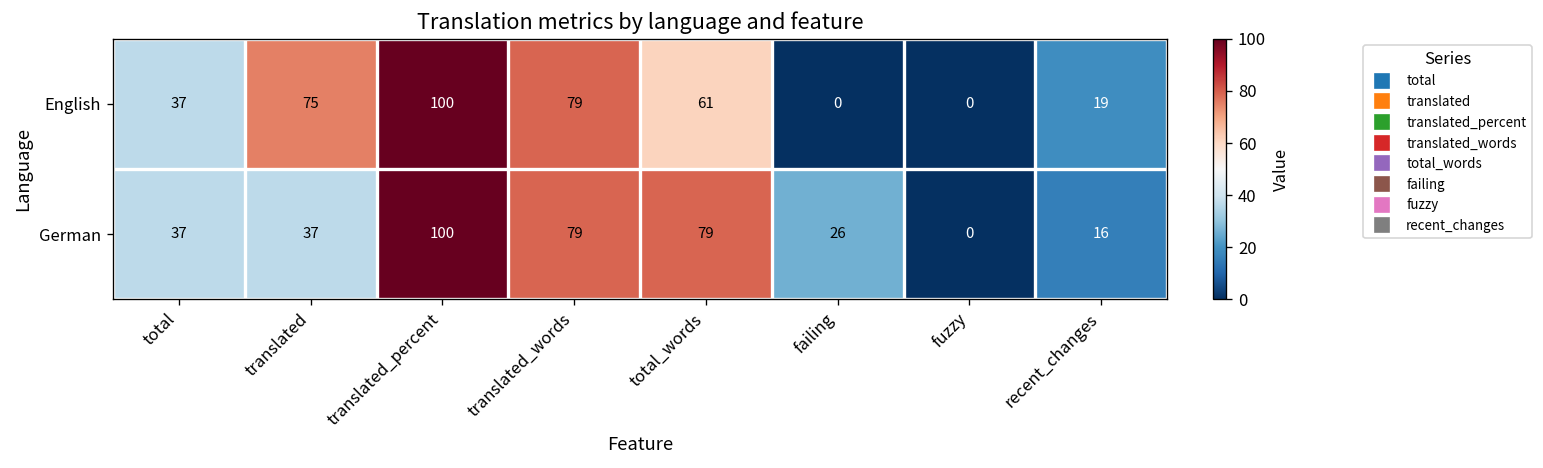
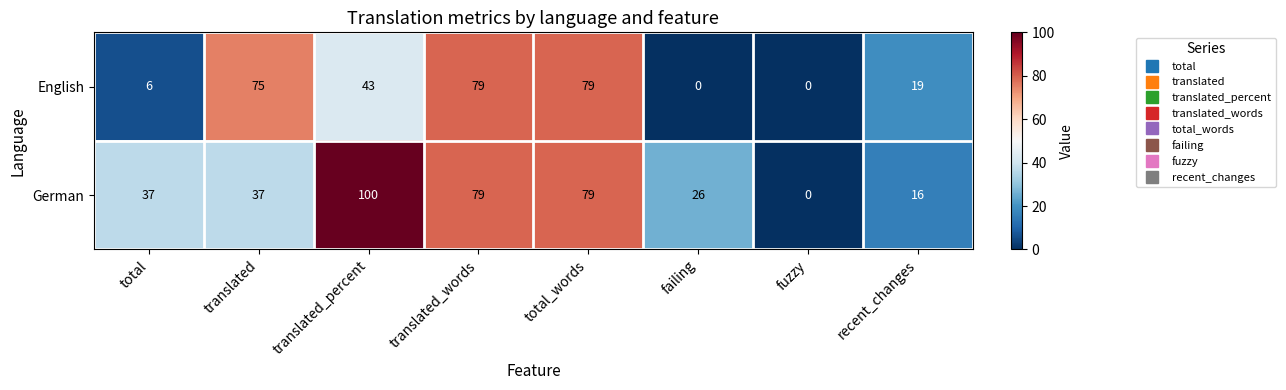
English, total: 37 -> 6
English, translated_percent: 100 -> 43
English, total_words: 61 -> 79
